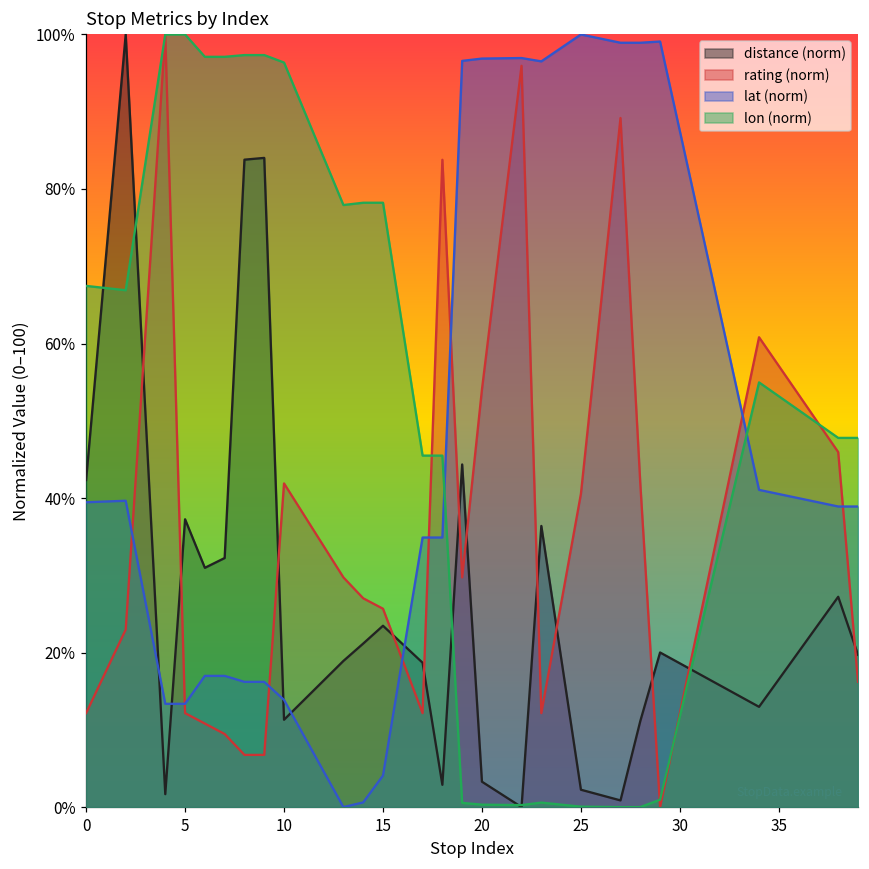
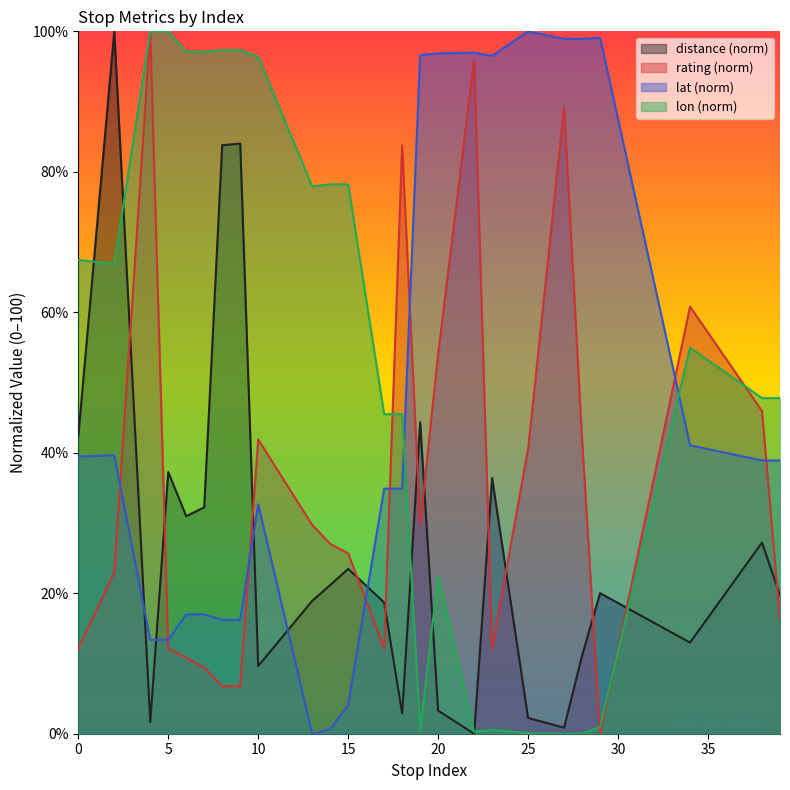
distance (norm), 10: 11% -> 10%
lat (norm), 10: 14% -> 33%
lon (norm), 20: 0% -> 22%
